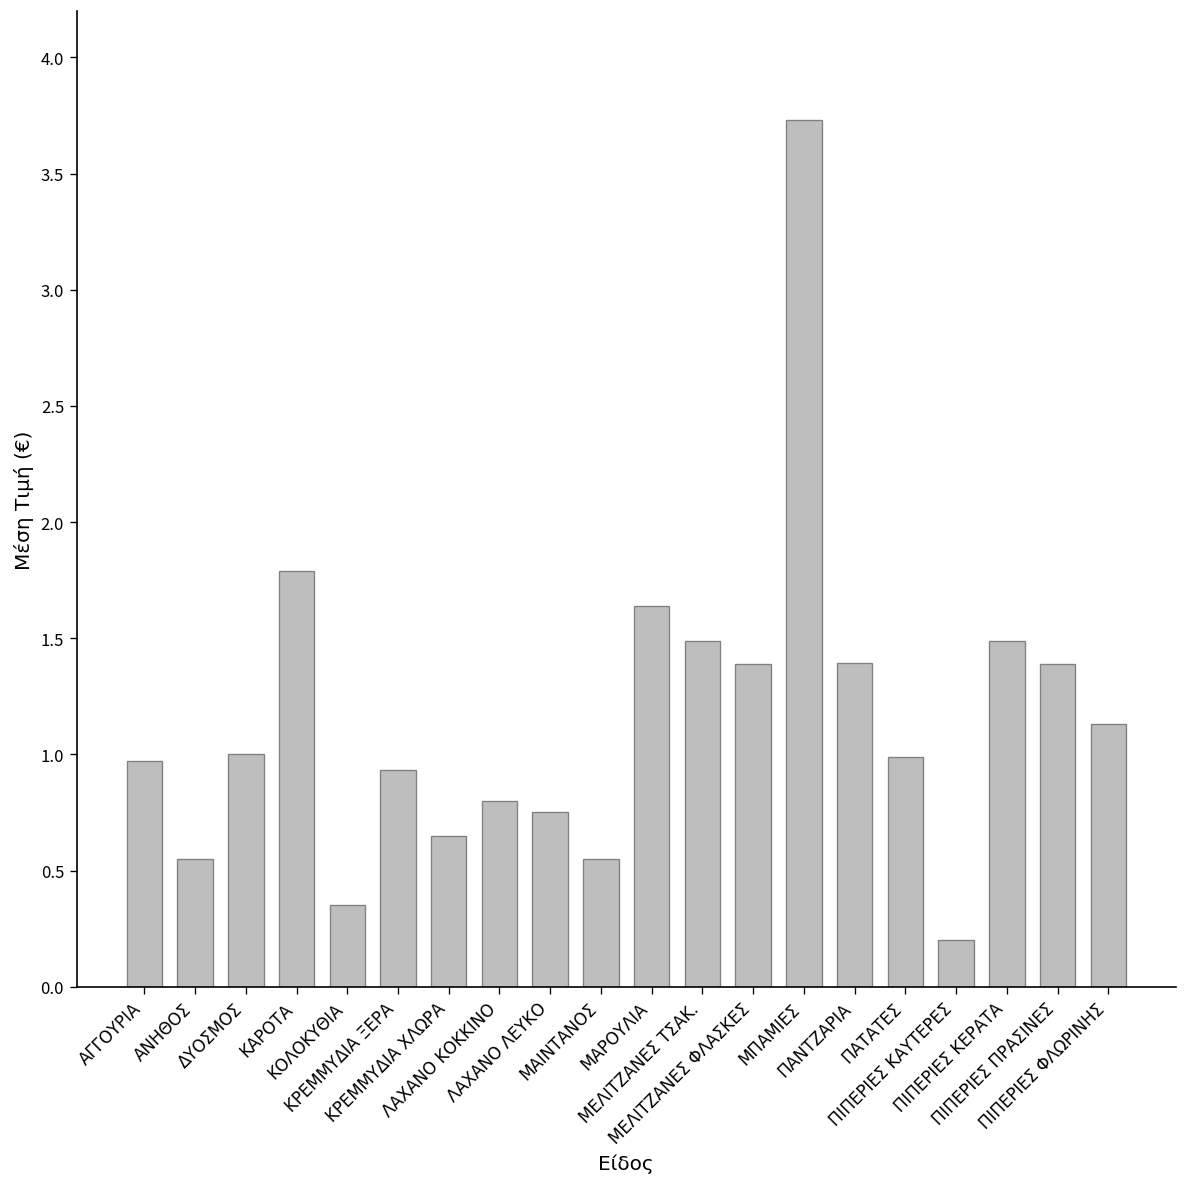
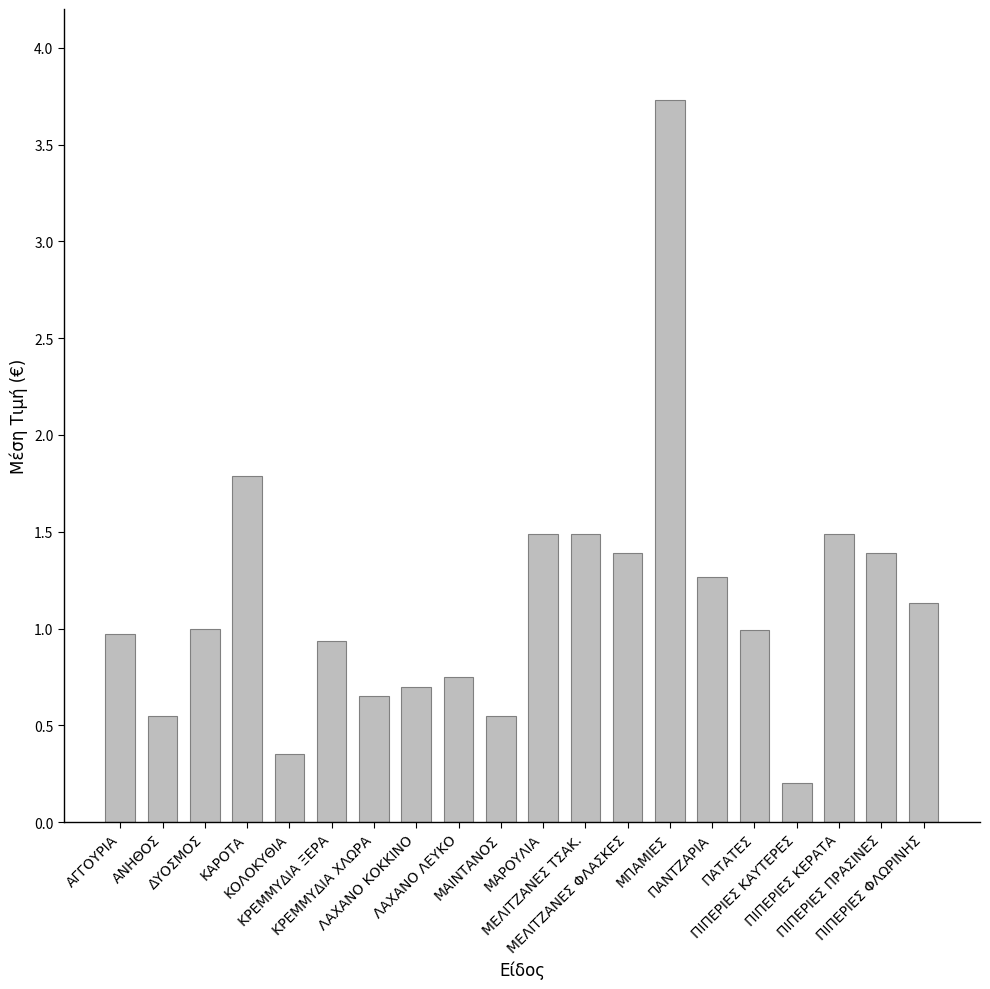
ΛΑΧΑΝΟ ΚΟΚΚΙΝΟ: 0.8 -> 0.7
ΜΑΡΟΥΛΙΑ: 1.64 -> 1.49
ΠΑΝΤΖΑΡΙΑ: 1.40 -> 1.27
